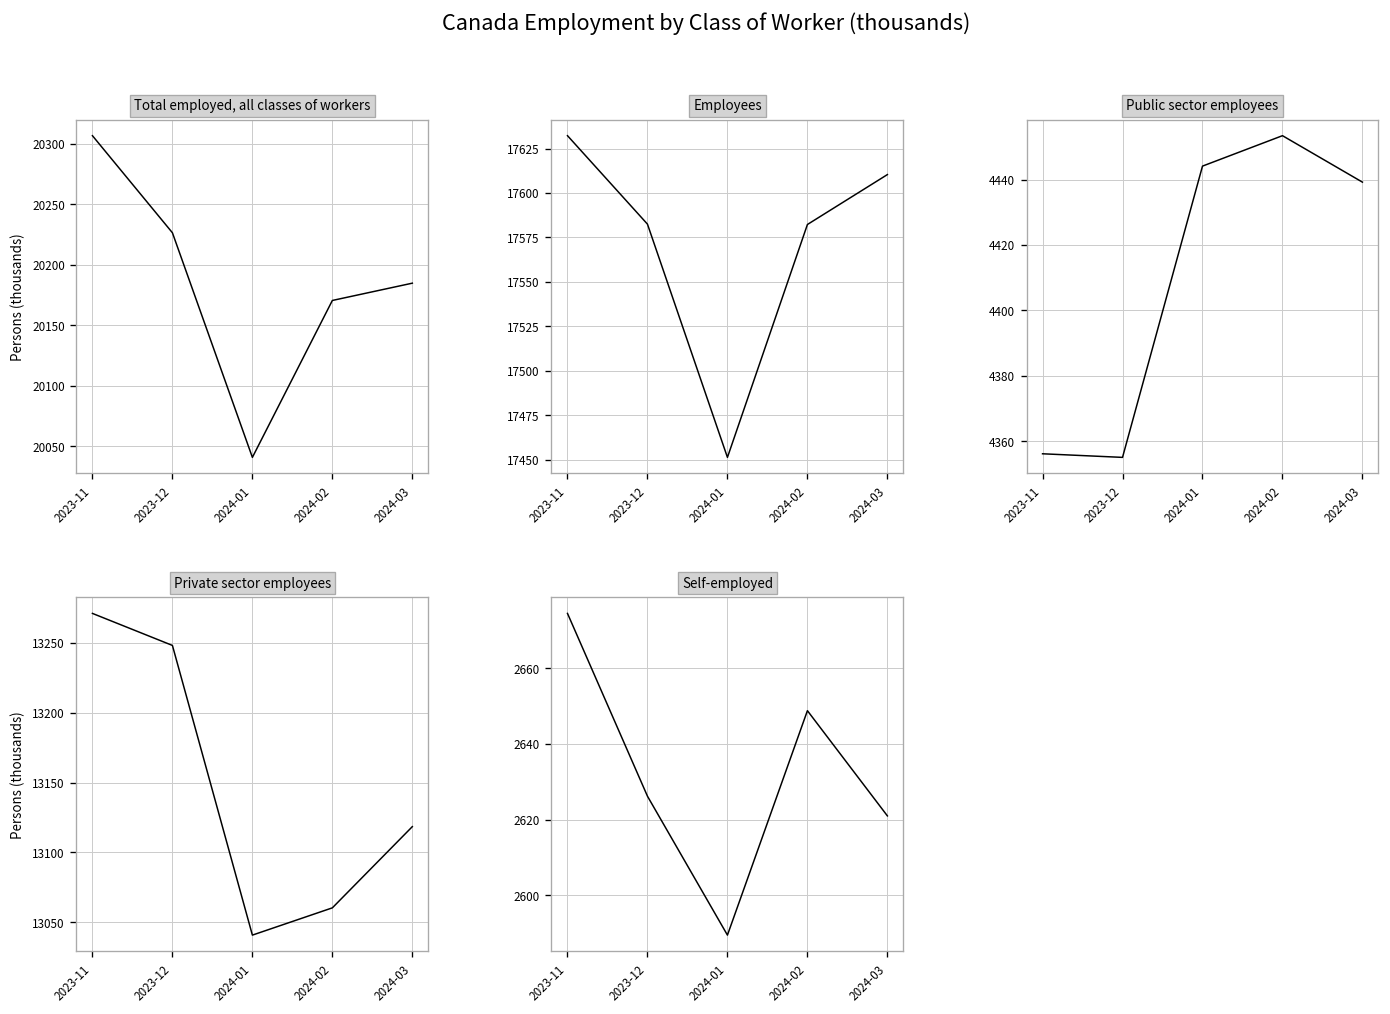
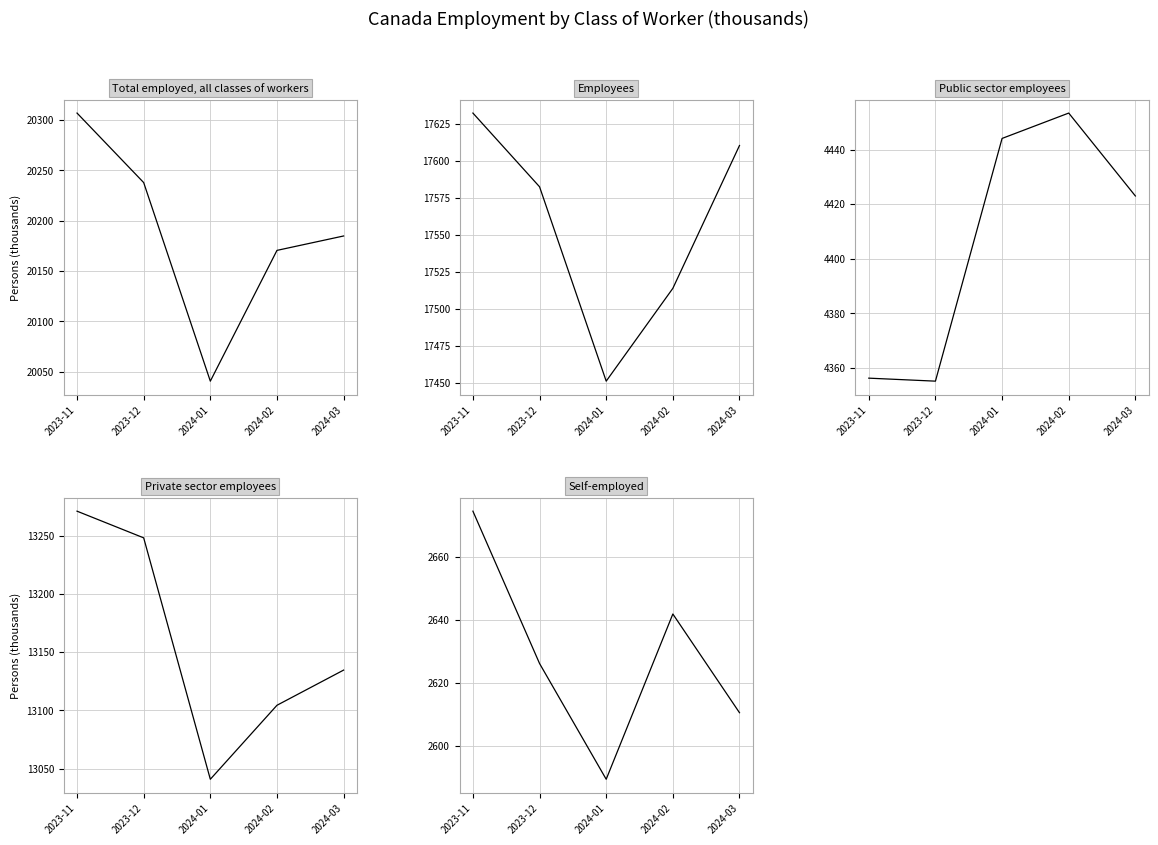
Total employed, all classes of workers, 2023-12: 20227 -> 20238
Employees, 2024-02: 17582 -> 17514
Public sector employees, 2024-03: 4439 -> 4423
Private sector employees, 2024-02: 13060 -> 13104
Private sector employees, 2024-03: 13119 -> 13135
Self-employed, 2024-02: 2649 -> 2642
Self-employed, 2024-03: 2621 -> 2611
